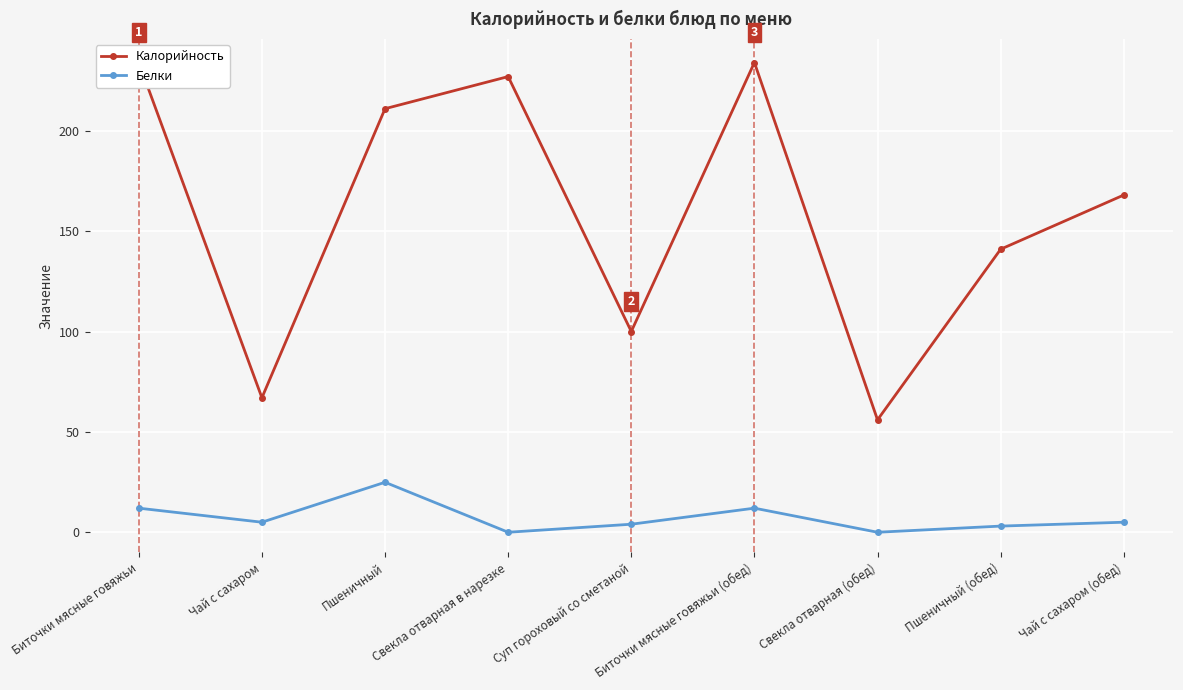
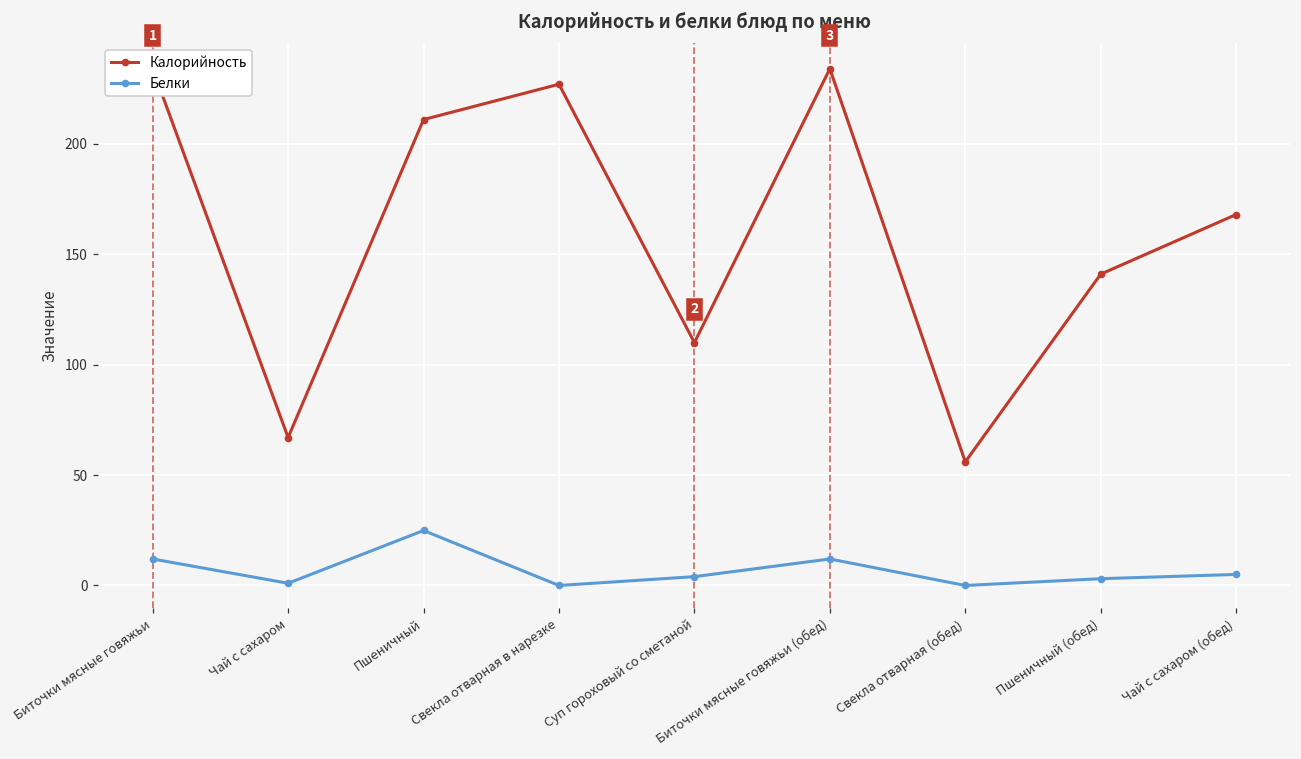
Белки, Чай с сахаром: 5 -> 1
Калорийность, Суп гороховый со сметаной: 100 -> 110
